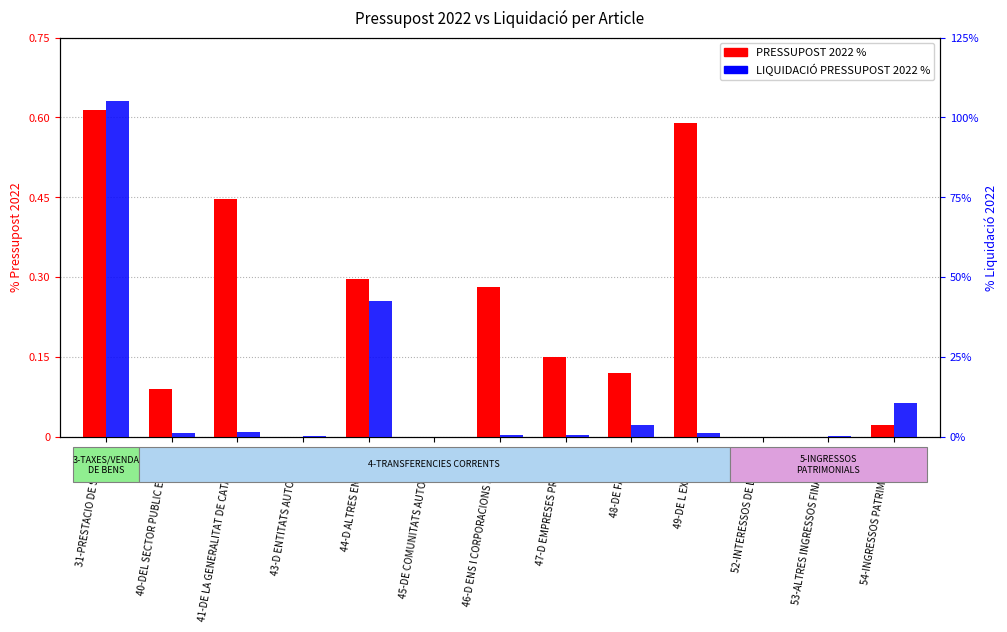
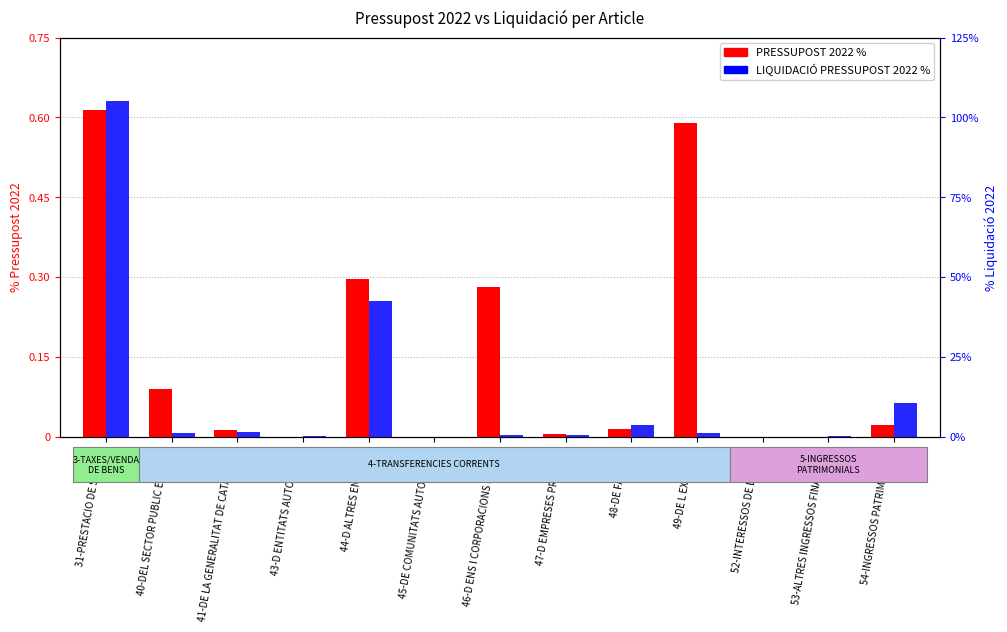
PRESSUPOST 2022 %, 41-DE LA GENERALITAT DE CATALUNYA: 0.45 -> 0.01
PRESSUPOST 2022 %, 47-D EMPRESES PRIVADES: 0.15 -> 0.00
PRESSUPOST 2022 %, 48-DE FAMILIES: 0.12 -> 0.01
